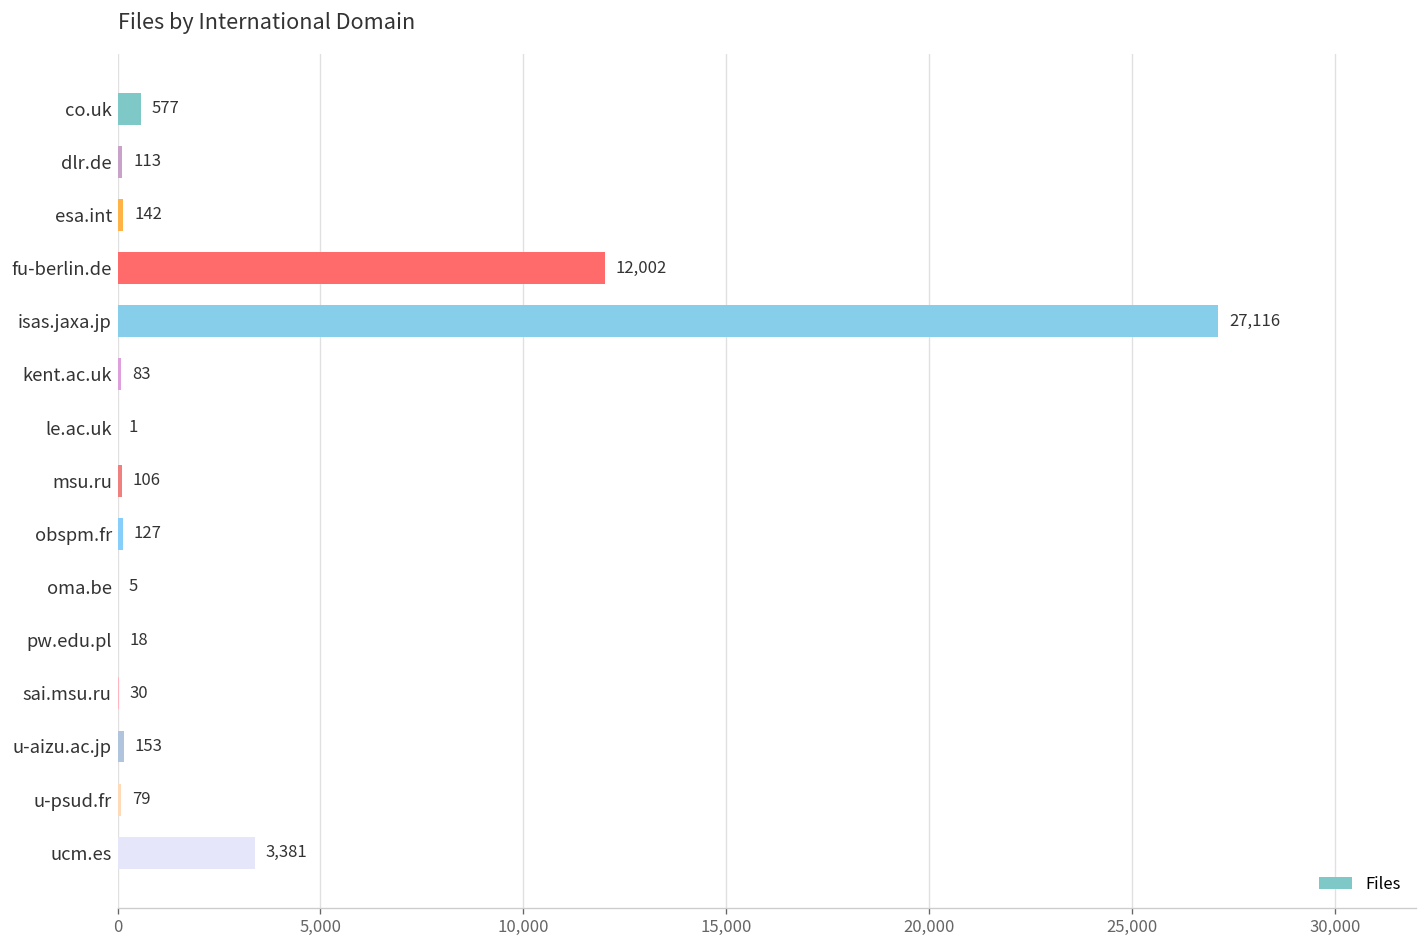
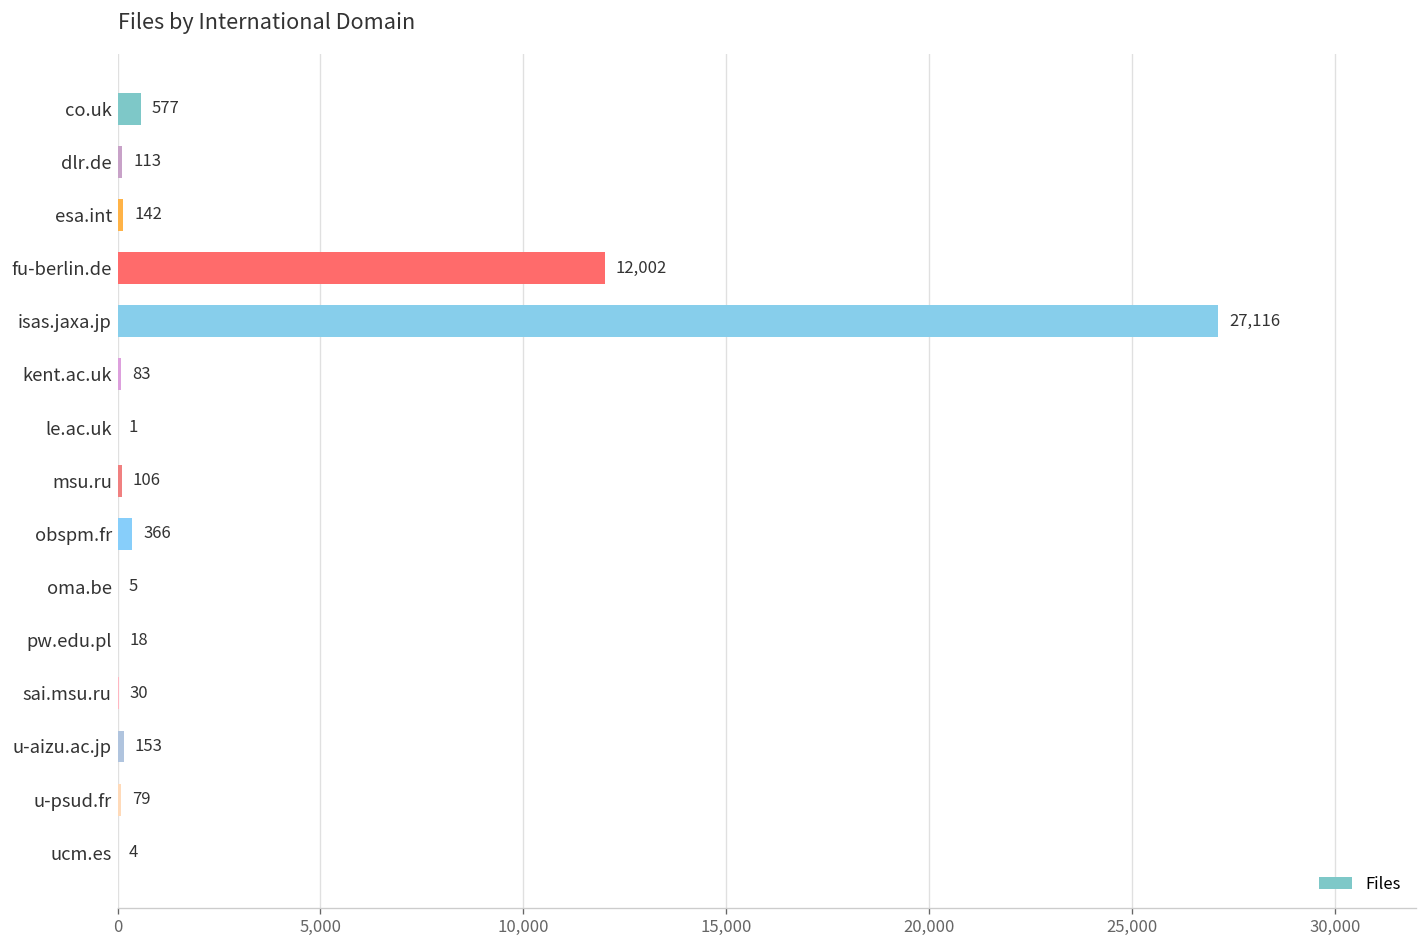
obspm.fr: 127 -> 366
ucm.es: 3,381 -> 4
